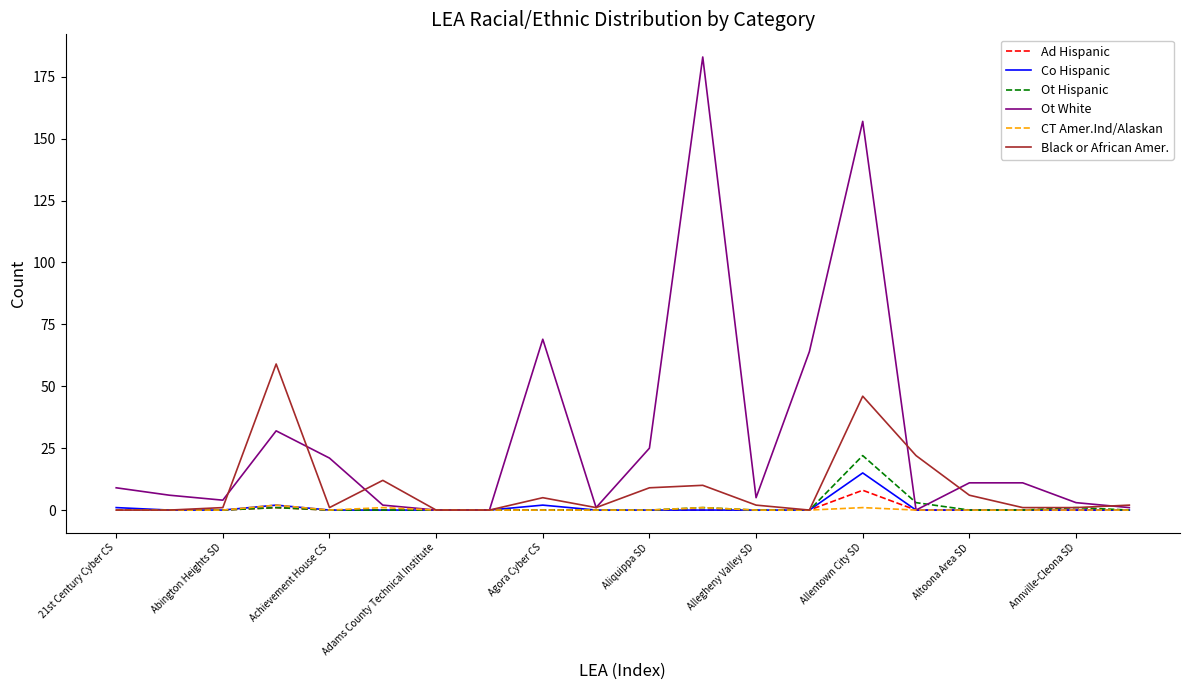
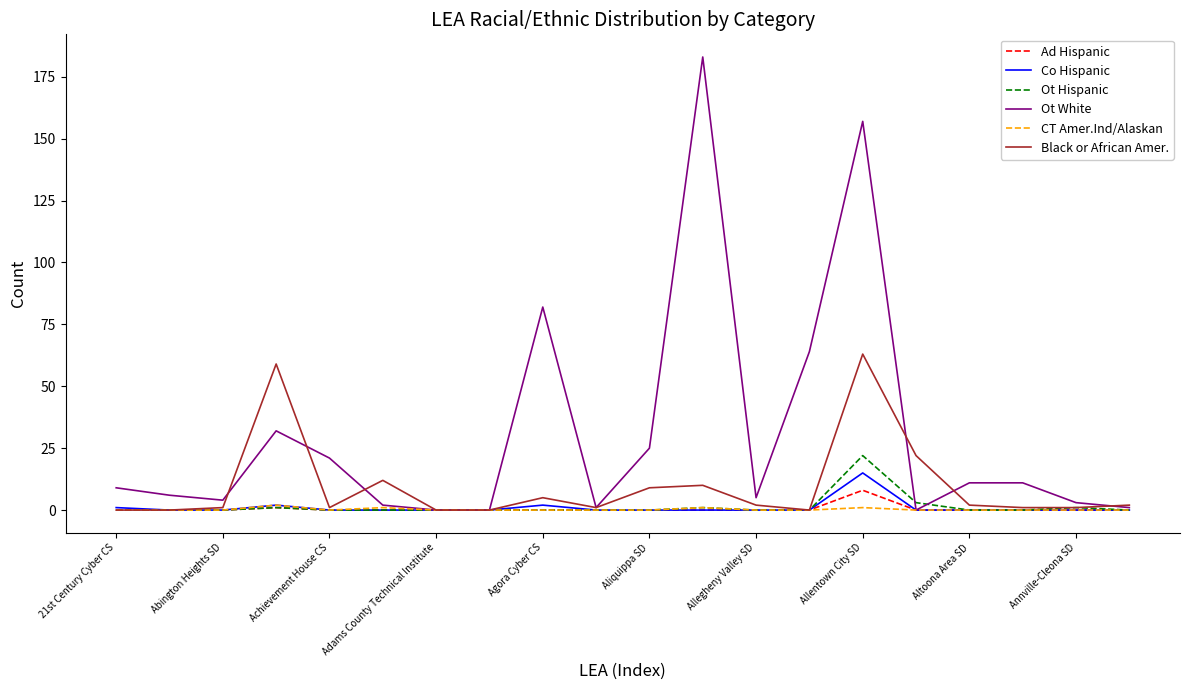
Ot White, Agora Cyber CS: 69 -> 82
Black or African Amer., Allentown City SD: 46 -> 63
Black or African Amer., Altoona Area SD: 6 -> 2
